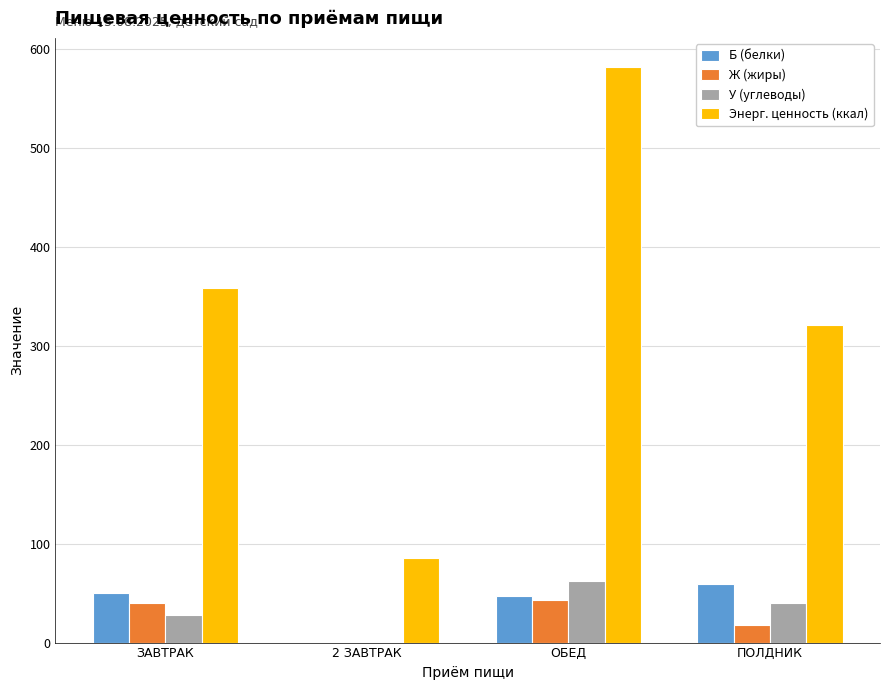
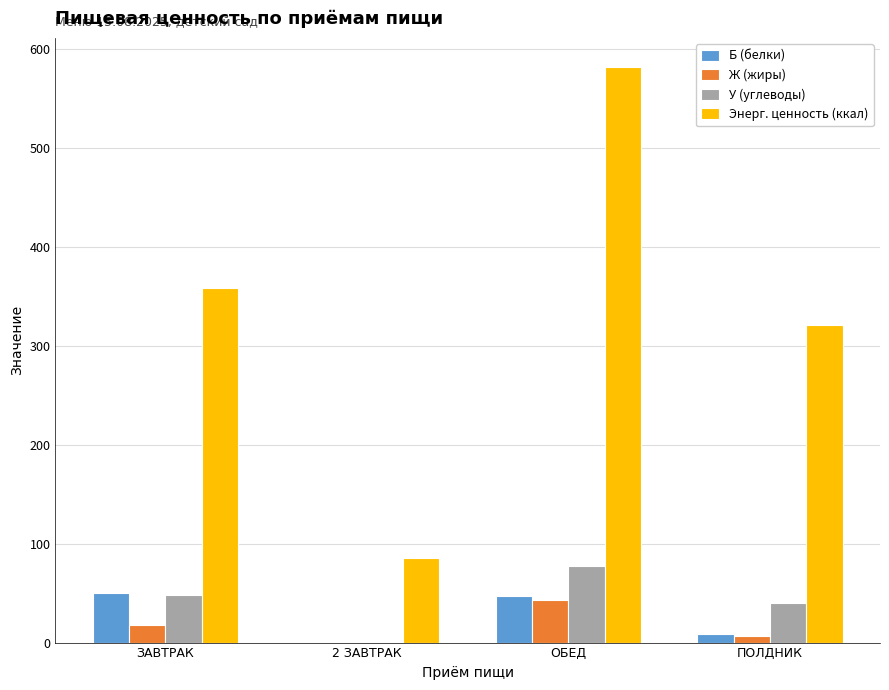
Ж (жиры), ЗАВТРАК: 40 -> 20
У (углеводы), ЗАВТРАК: 30 -> 50
У (углеводы), ОБЕД: 60 -> 80
Б (белки), ПОЛДНИК: 60 -> 10
Ж (жиры), ПОЛДНИК: 20 -> 10
